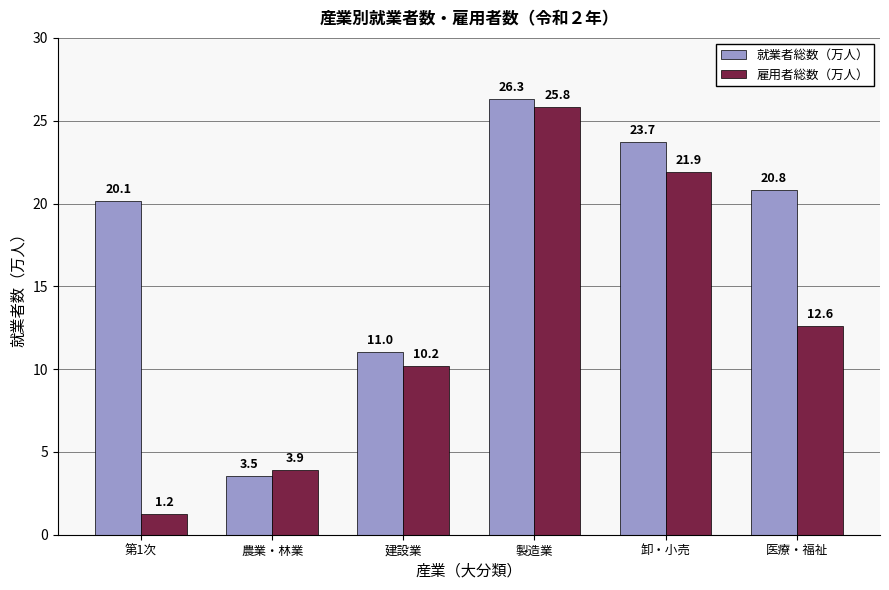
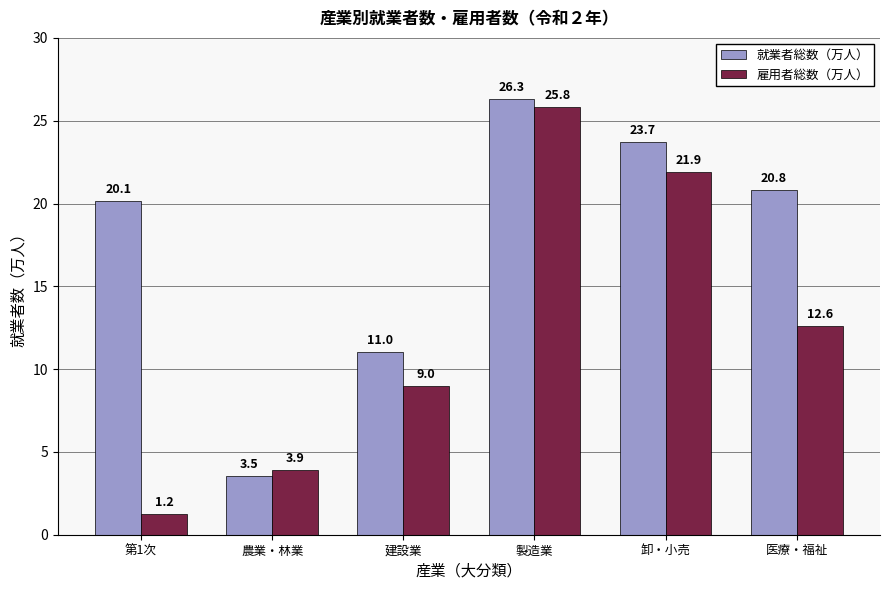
雇用者総数（万人）, 建設業: 10.2 -> 9.0
